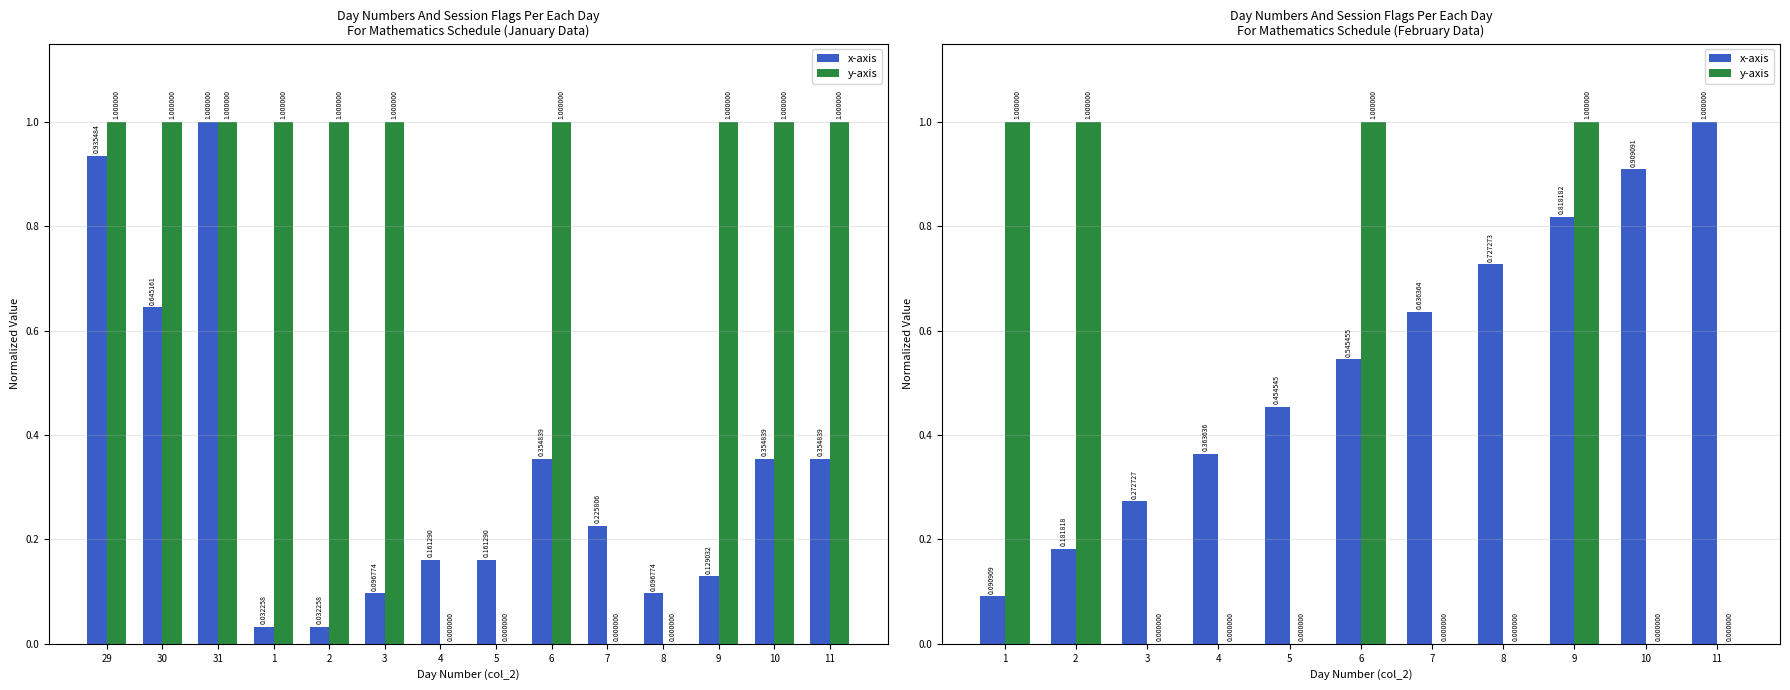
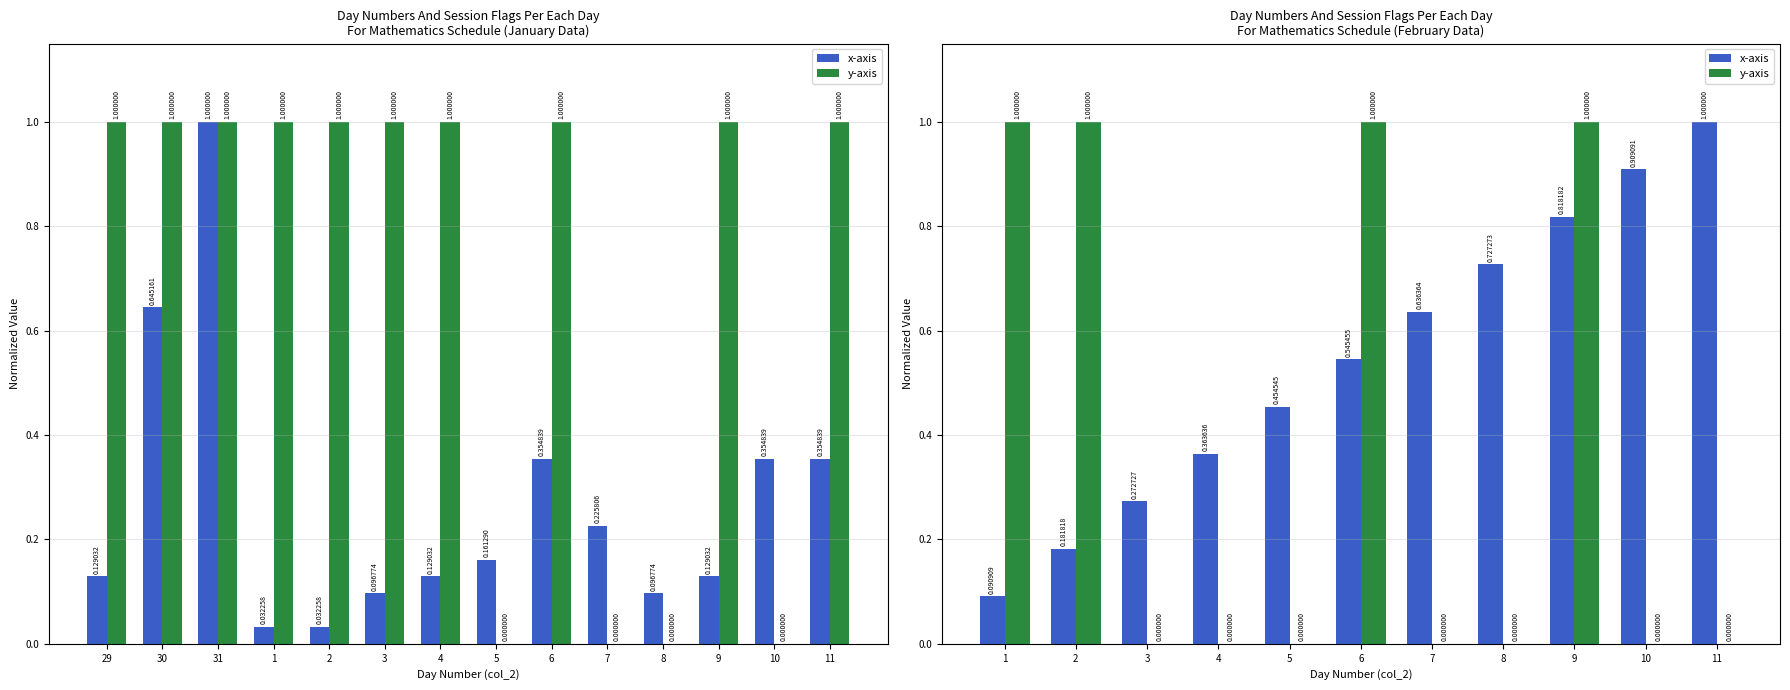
Day Numbers And Session Flags Per Each Day For Mathematics Schedule (January Data), x-axis, 29: 0.935484 -> 0.129032
Day Numbers And Session Flags Per Each Day For Mathematics Schedule (January Data), x-axis, 4: 0.161290 -> 0.129032
Day Numbers And Session Flags Per Each Day For Mathematics Schedule (January Data), y-axis, 4: 0.000000 -> 1.000000
Day Numbers And Session Flags Per Each Day For Mathematics Schedule (January Data), y-axis, 10: 1.000000 -> 0.000000
